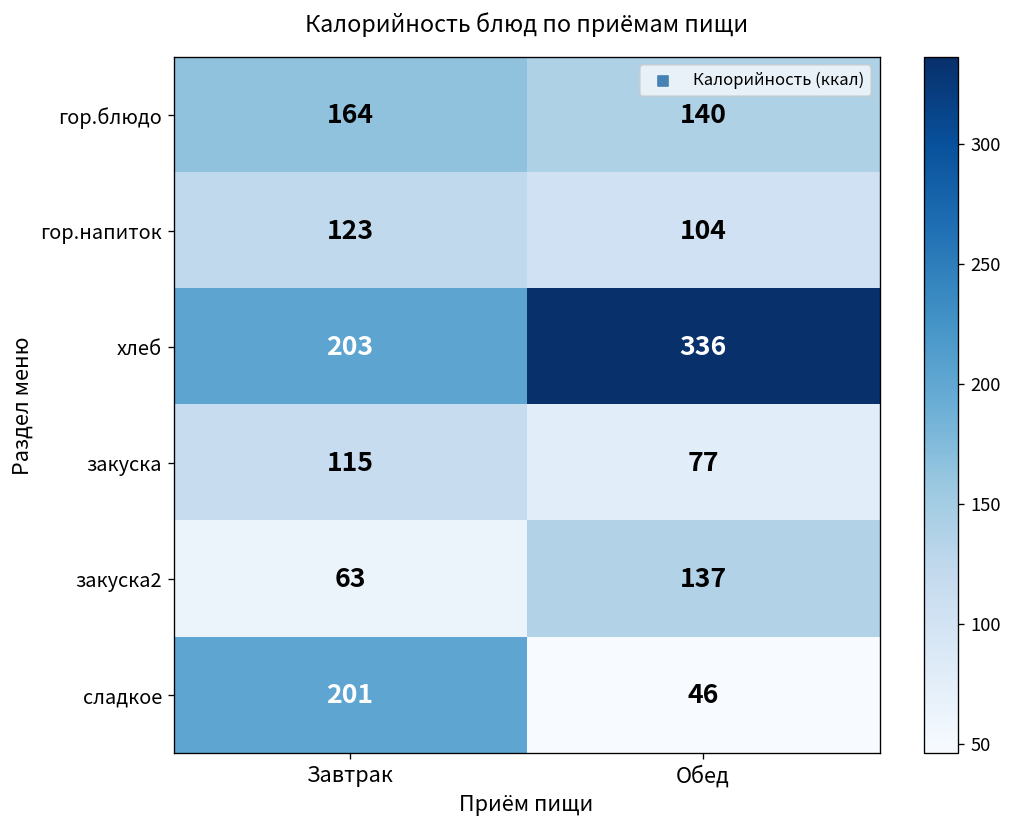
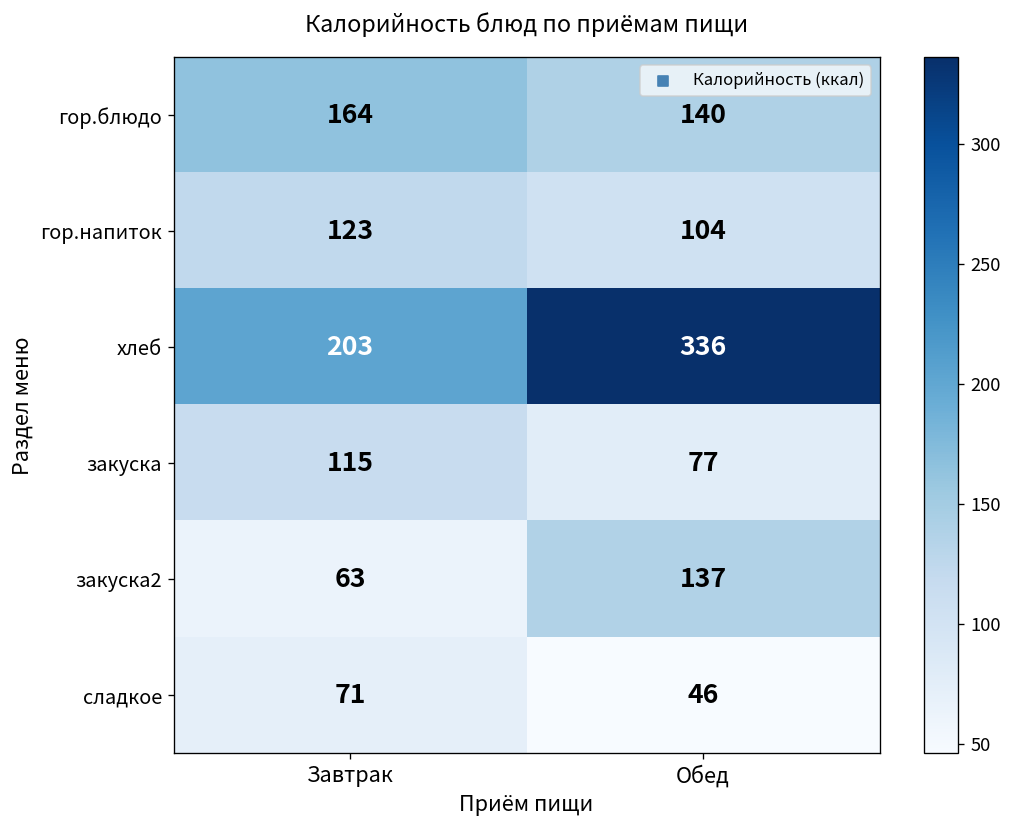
сладкое, Завтрак: 201 -> 71
